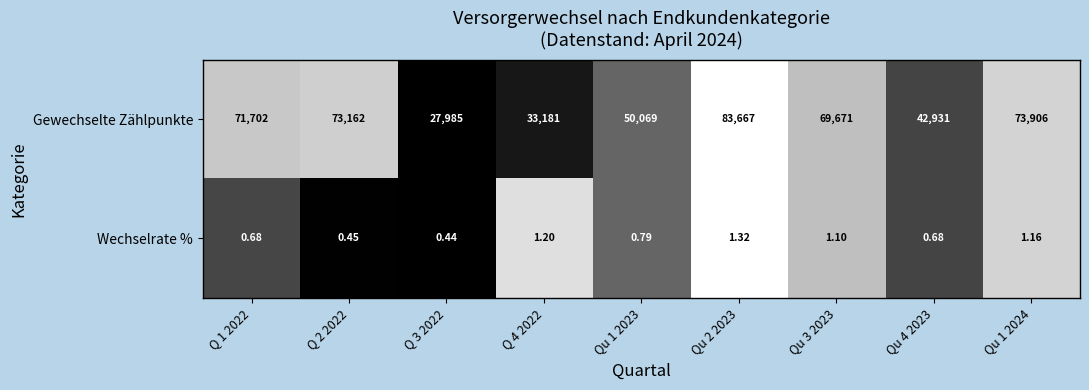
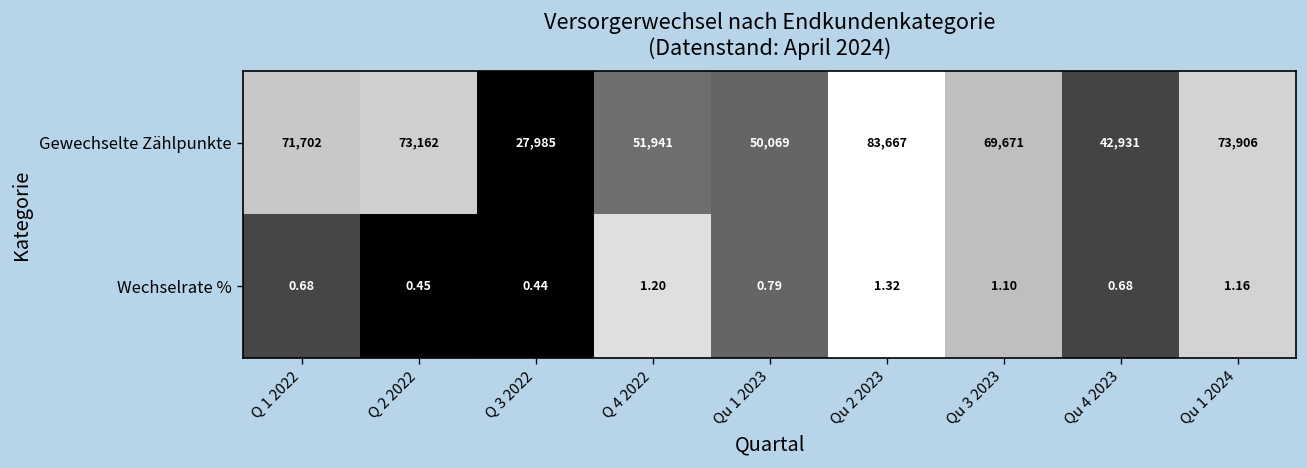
Gewechselte Zählpunkte, Q 4 2022: 33,181 -> 51,941
